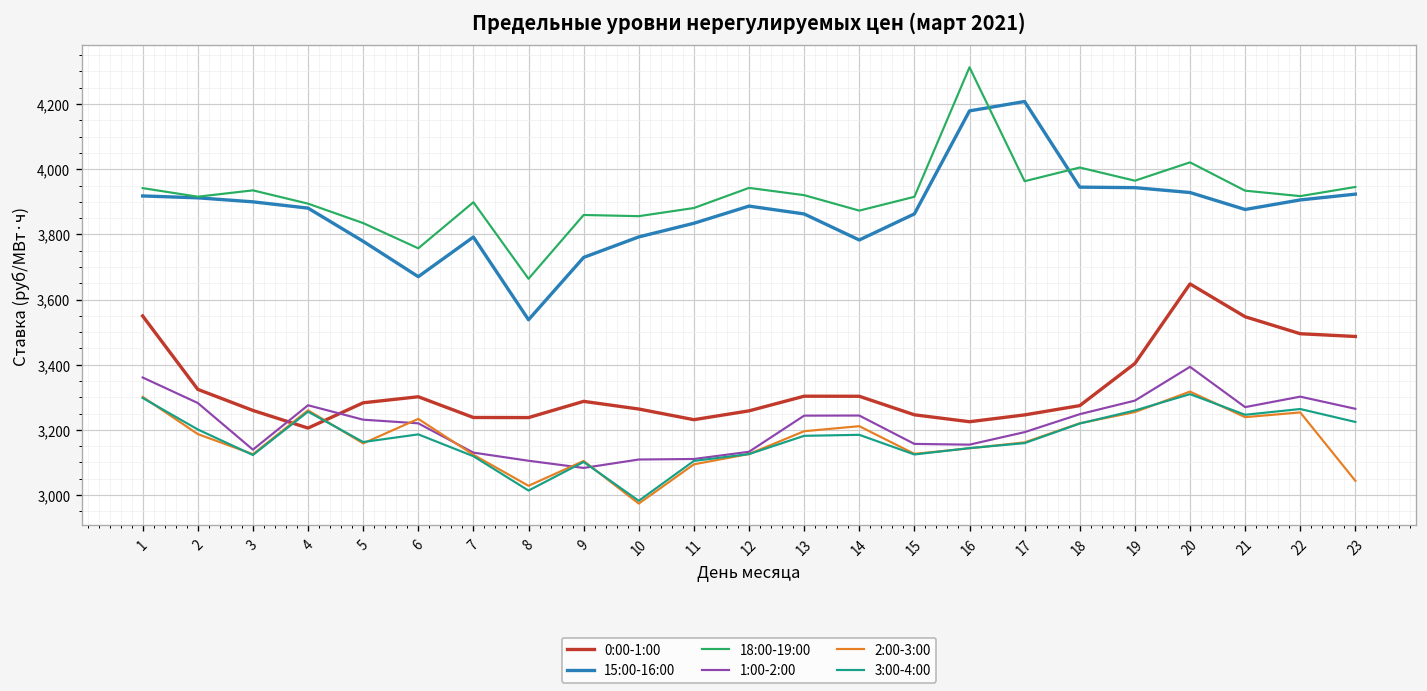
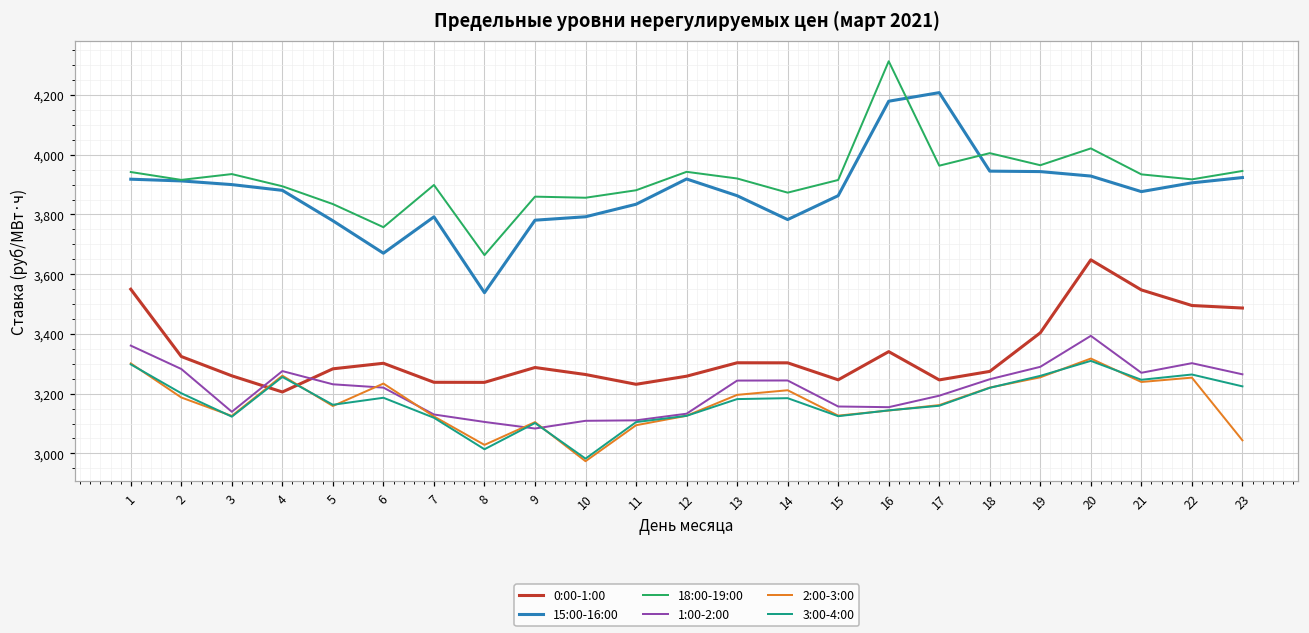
15:00-16:00, 9: 3,730 -> 3,780
15:00-16:00, 12: 3,890 -> 3,920
0:00-1:00, 16: 3,230 -> 3,340
